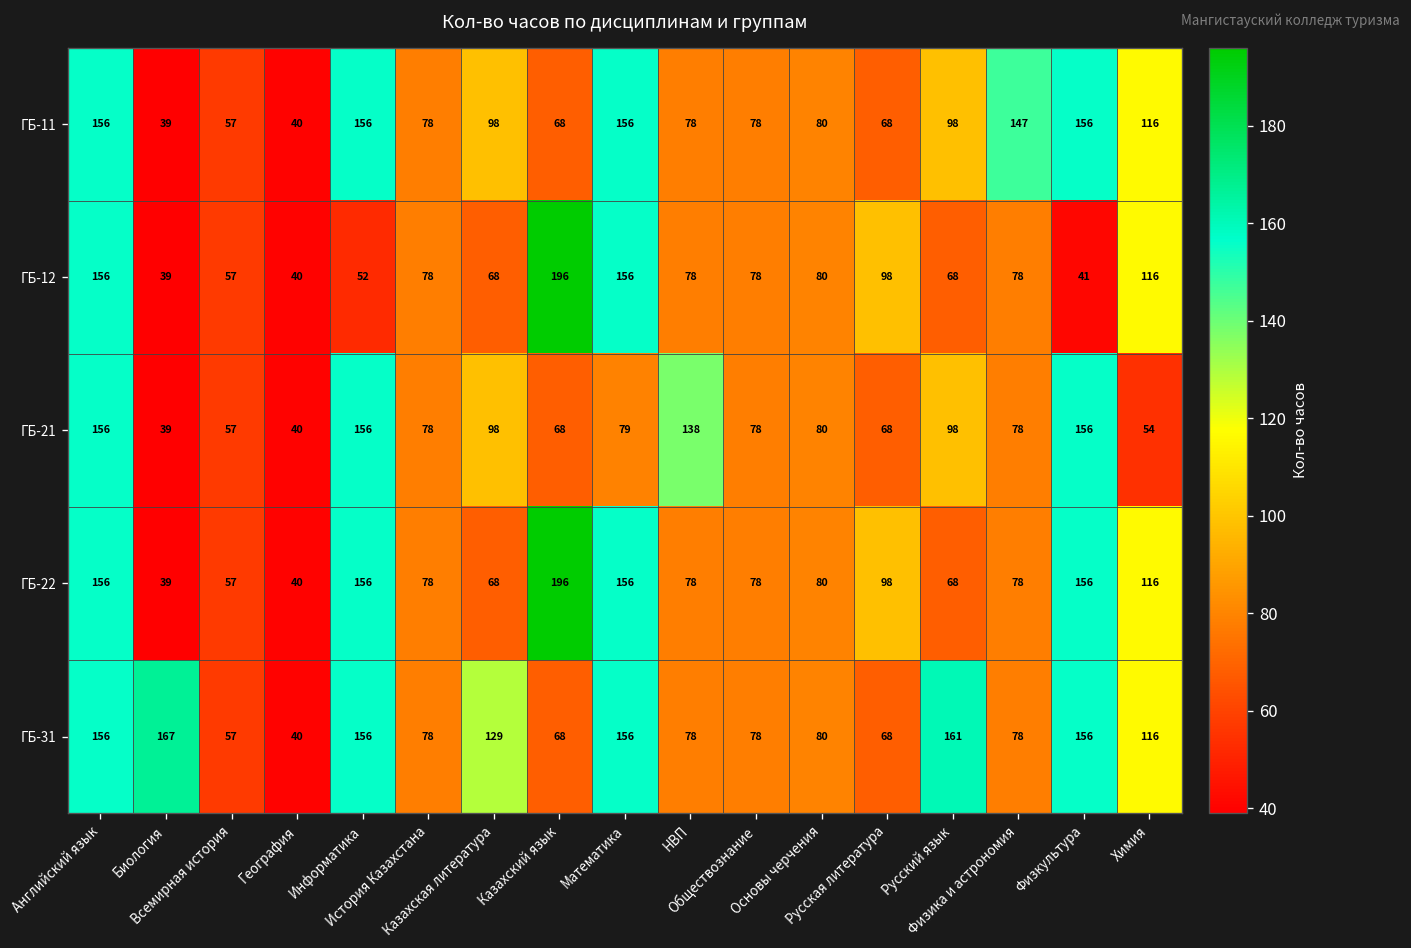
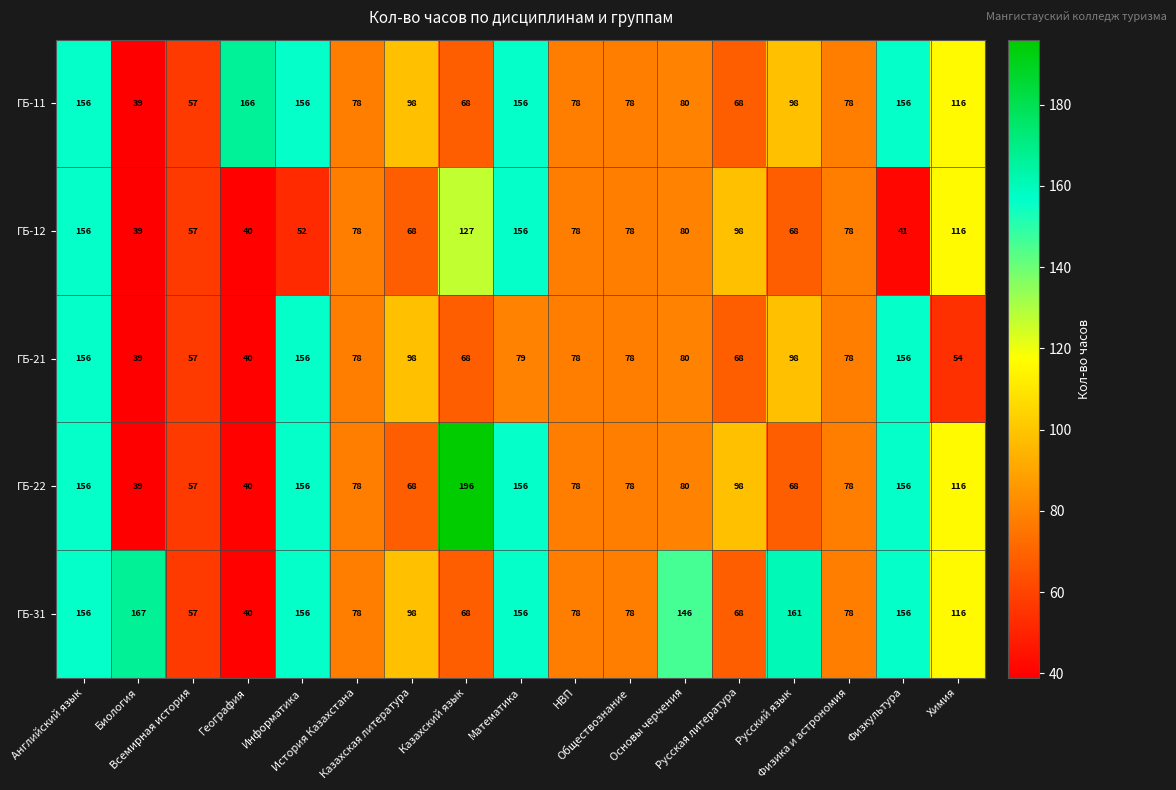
ГБ-11, География: 40 -> 166
ГБ-11, Физика и астрономия: 147 -> 78
ГБ-12, Казахский язык: 196 -> 127
ГБ-21, НВП: 138 -> 78
ГБ-31, Казахская литература: 129 -> 98
ГБ-31, Основы черчения: 80 -> 146
